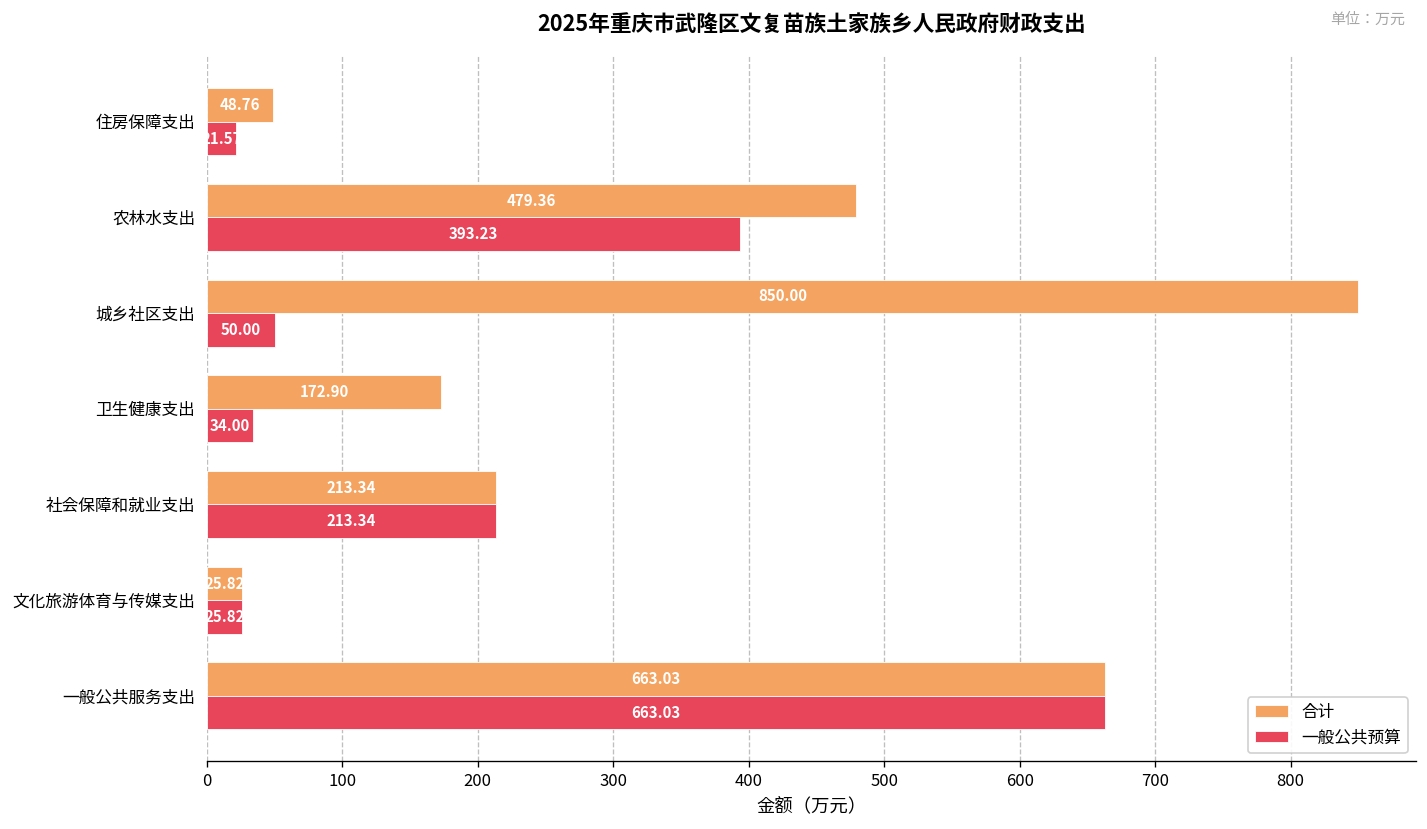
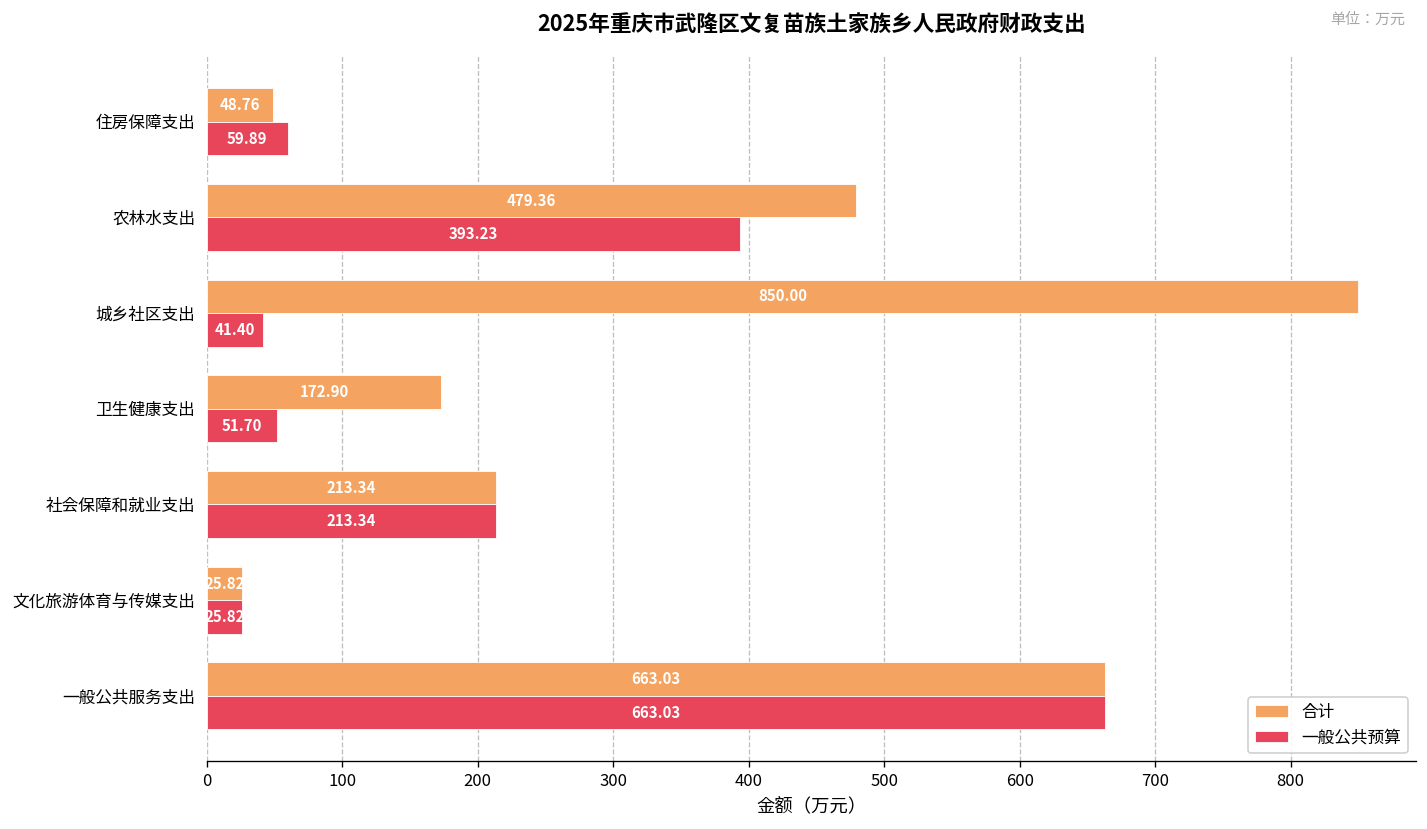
一般公共预算, 住房保障支出: 21.57 -> 59.89
一般公共预算, 城乡社区支出: 50.00 -> 41.40
一般公共预算, 卫生健康支出: 34.00 -> 51.70
